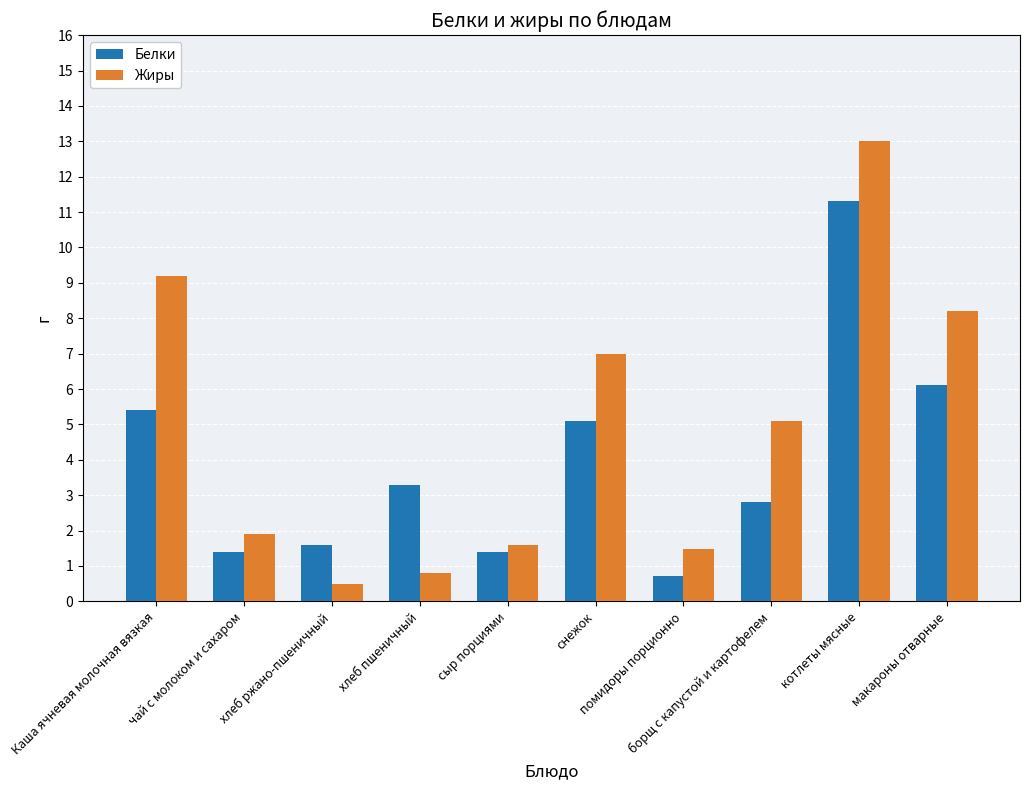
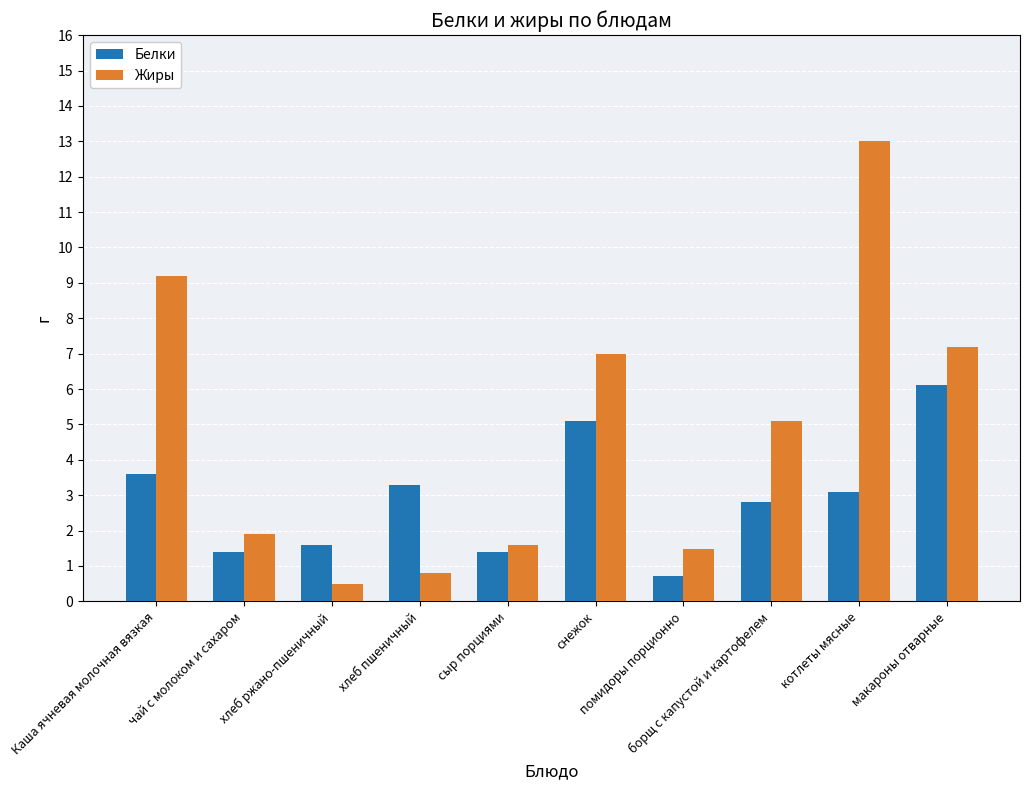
Белки, Каша ячневая молочная вязкая: 5.4 -> 3.6
Белки, котлеты мясные: 11.3 -> 3.1
Жиры, макароны отварные: 8.2 -> 7.2
